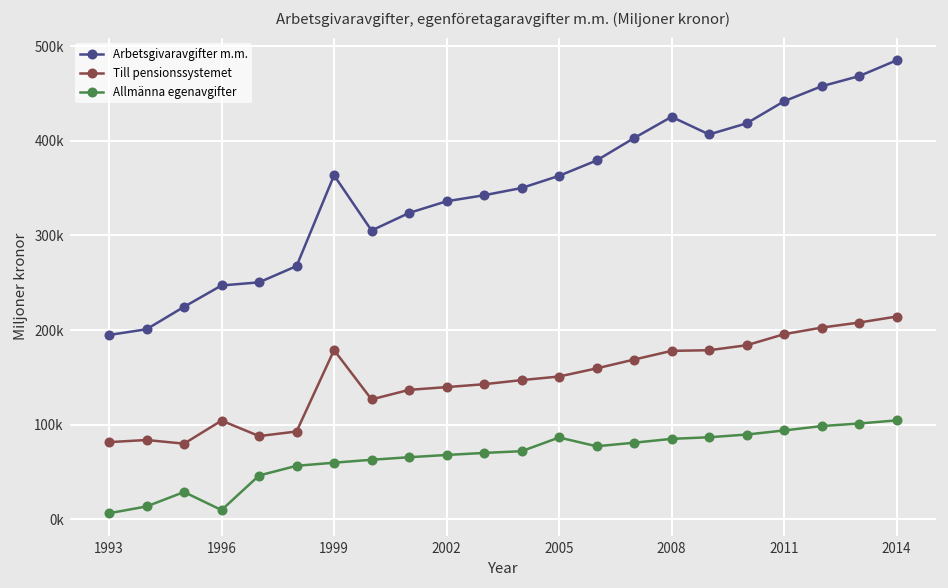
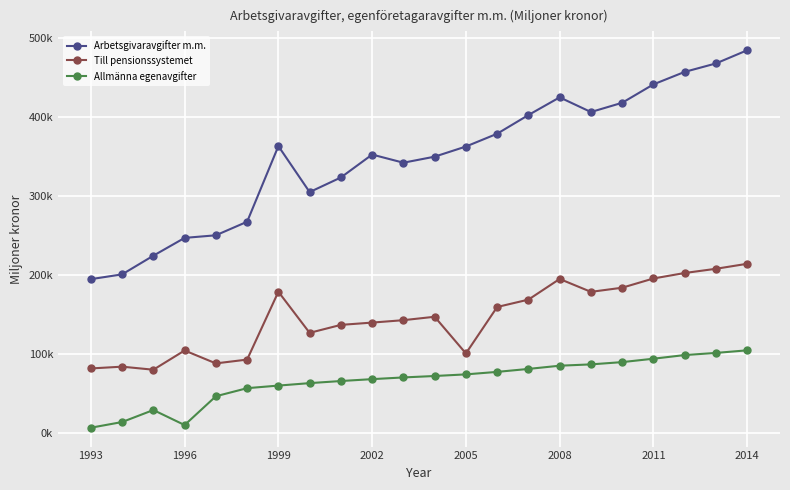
Arbetsgivaravgifter m.m., 2002: 340000 -> 350000
Till pensionssystemet, 2005: 150000 -> 100000
Allmänna egenavgifter, 2005: 90000 -> 70000
Till pensionssystemet, 2008: 180000 -> 200000
